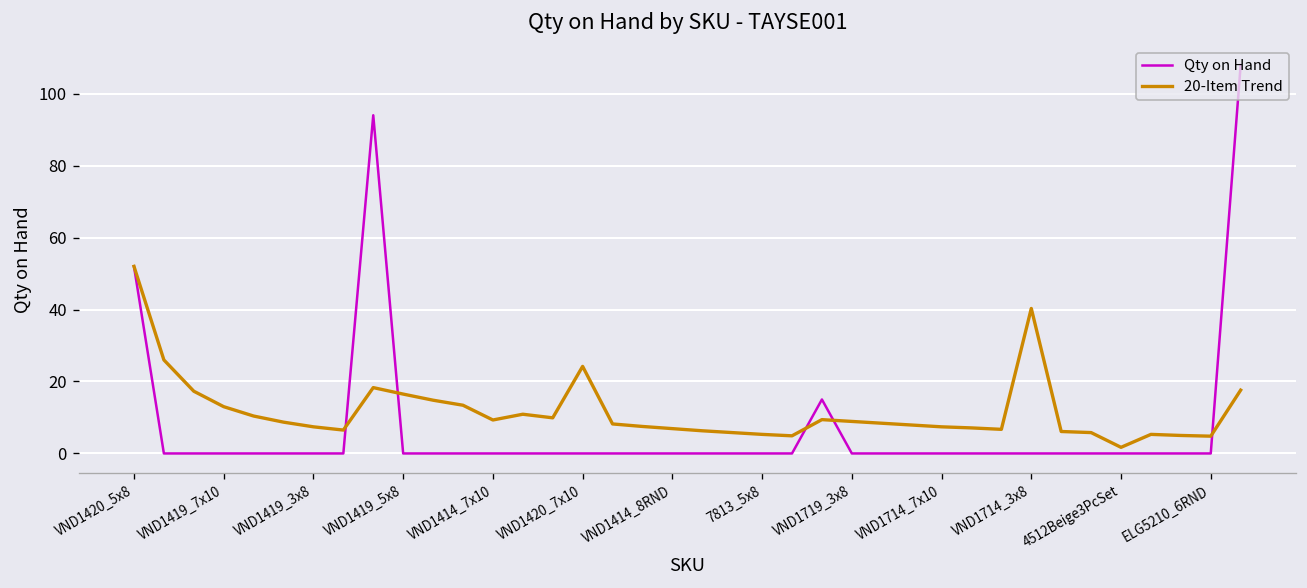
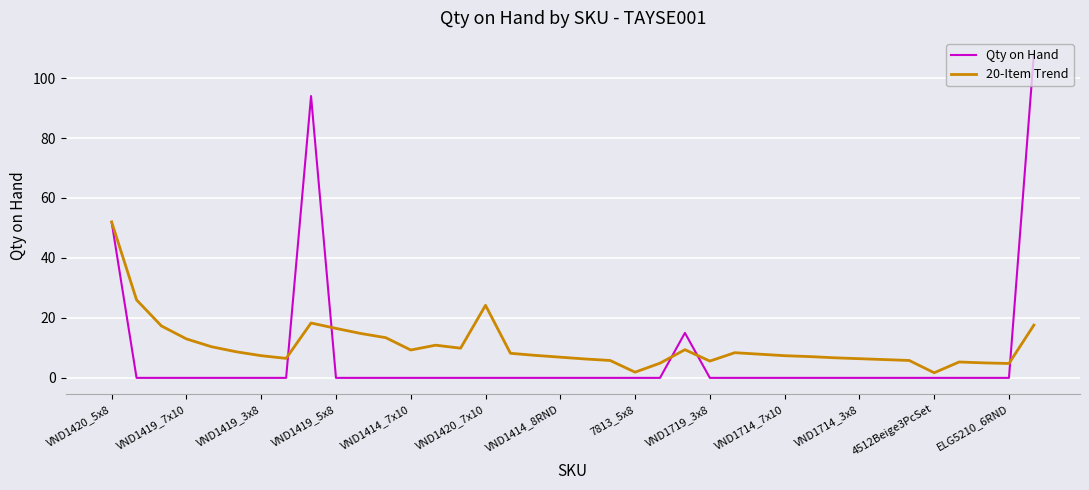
20-Item Trend, 7813_5x8: 5 -> 2
20-Item Trend, VND1719_3x8: 9 -> 6
20-Item Trend, VND1714_3x8: 40 -> 6
